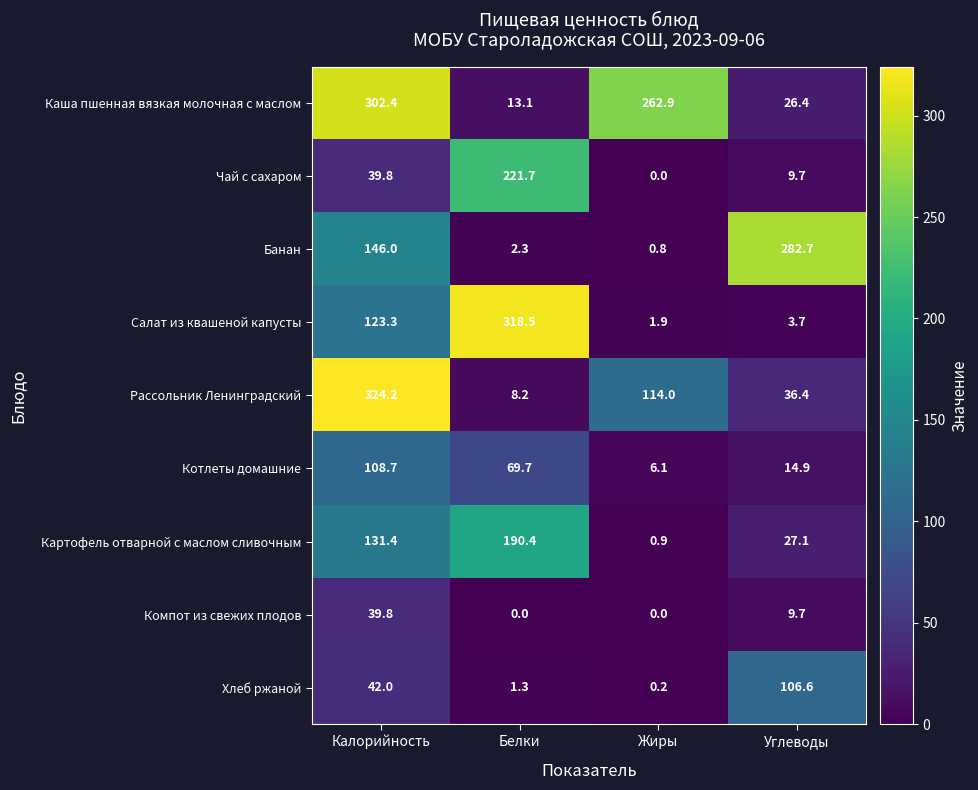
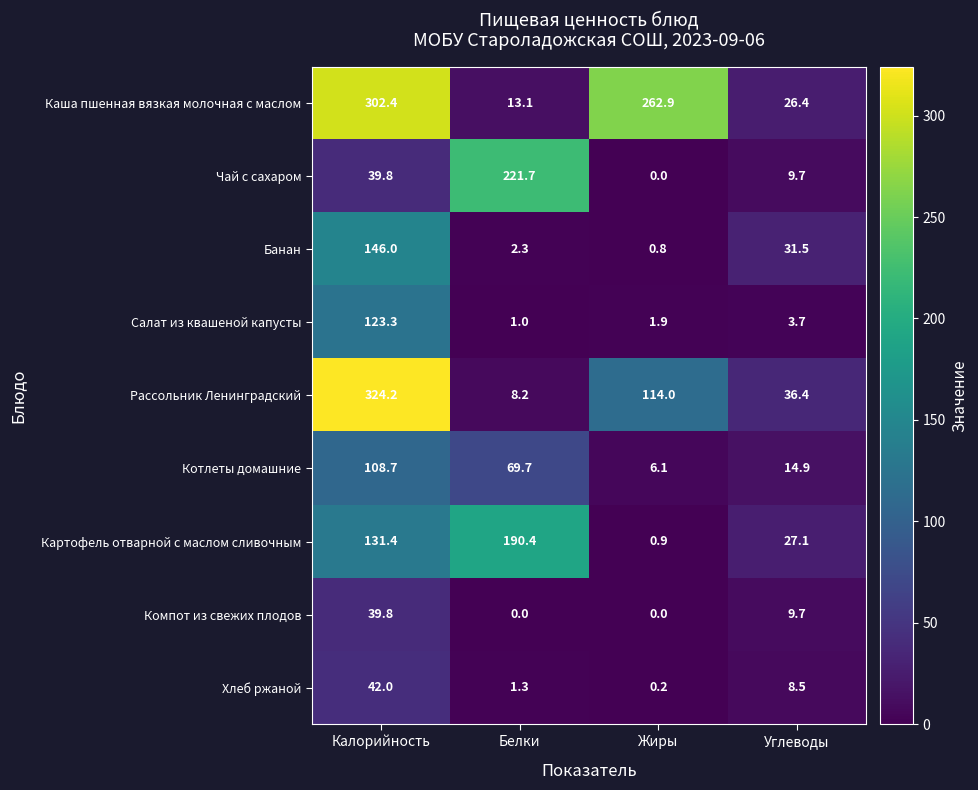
Банан, Углеводы: 282.7 -> 31.5
Салат из квашеной капусты, Белки: 318.5 -> 1.0
Хлеб ржаной, Углеводы: 106.6 -> 8.5
